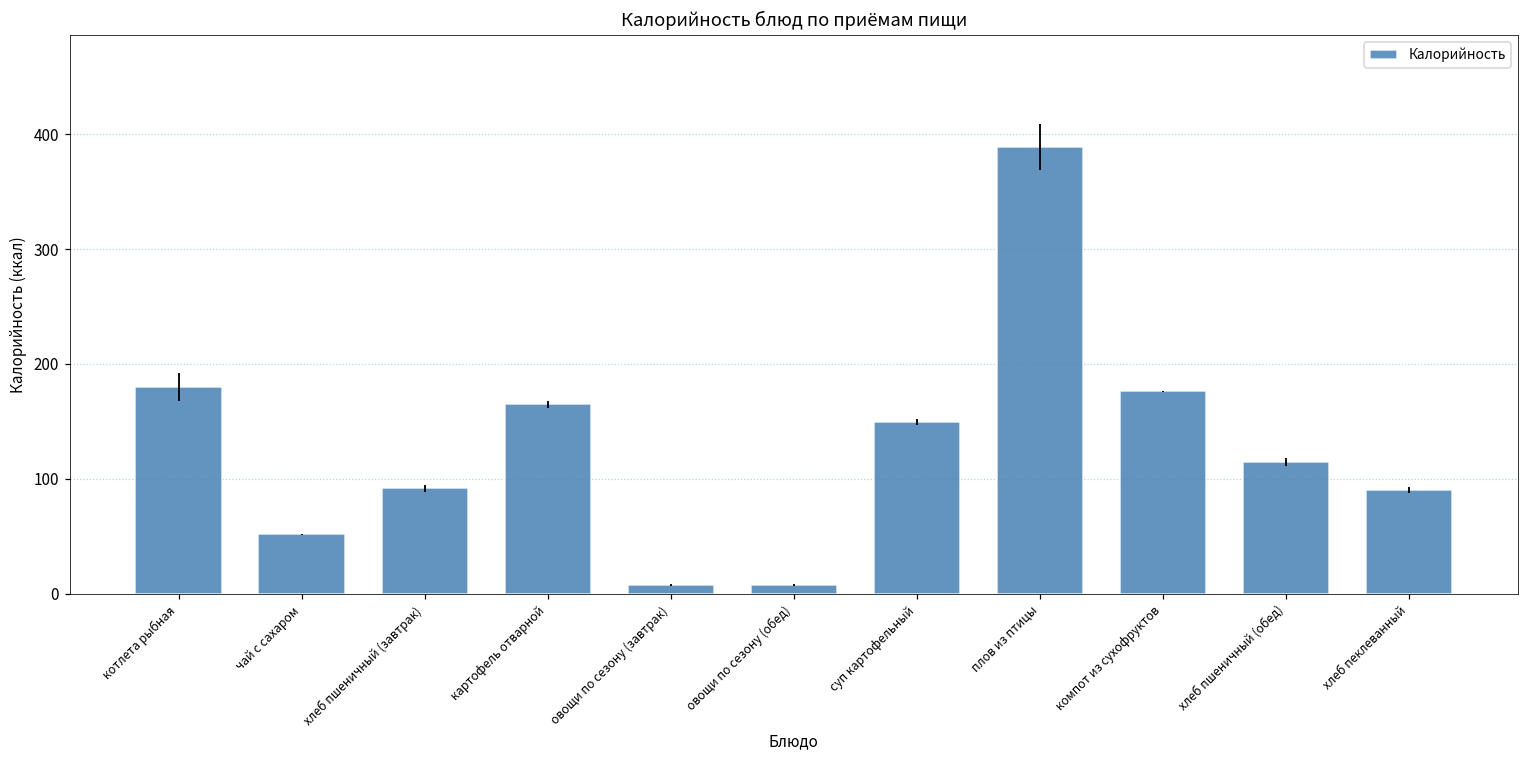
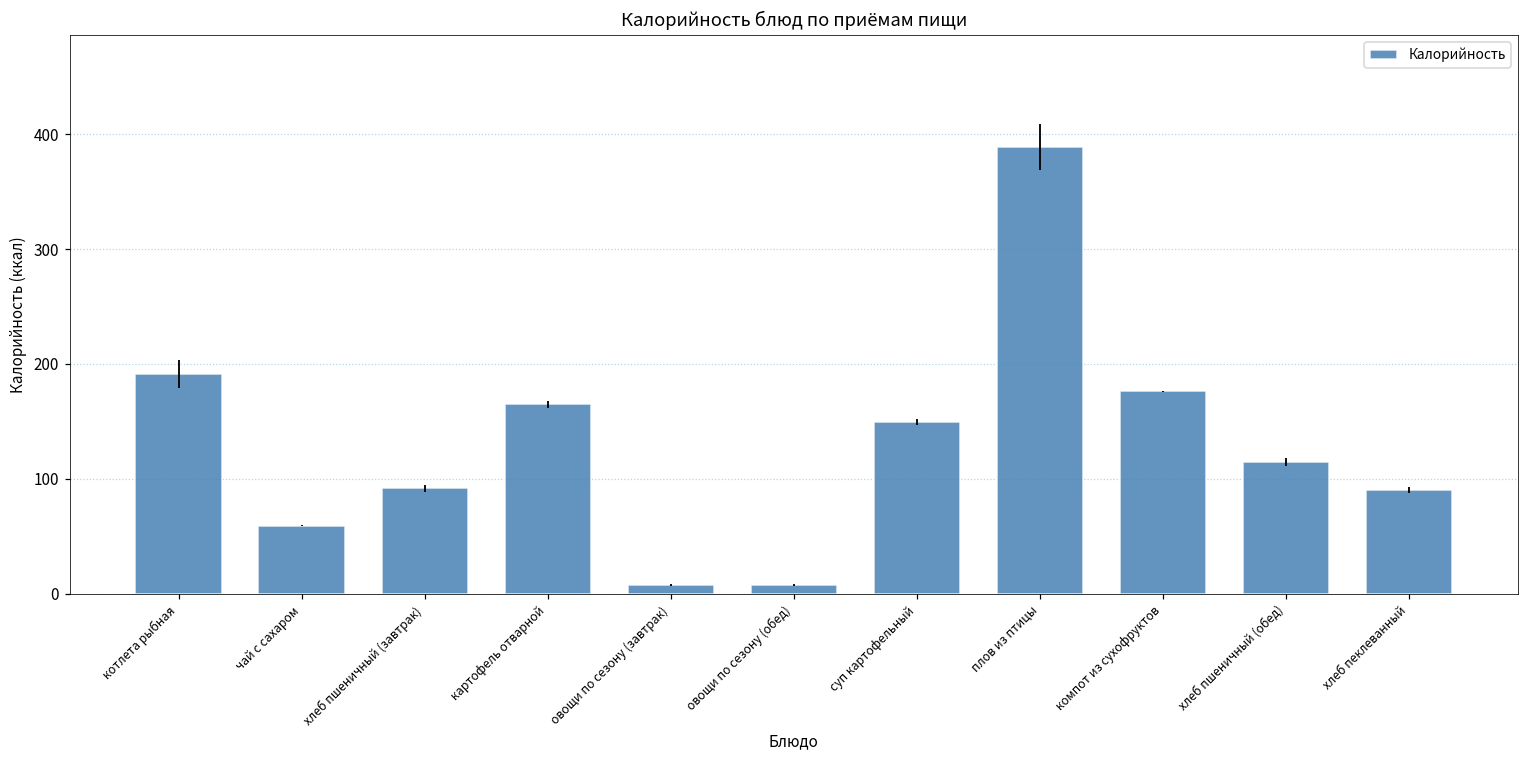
котлета рыбная: 180 -> 191
чай с сахаром: 52 -> 59
